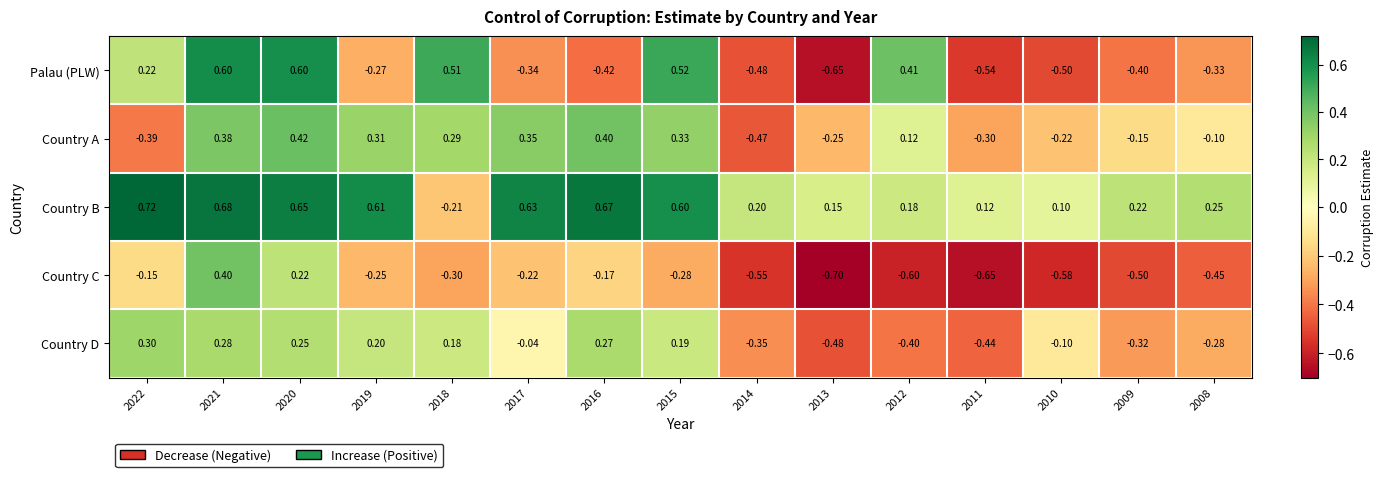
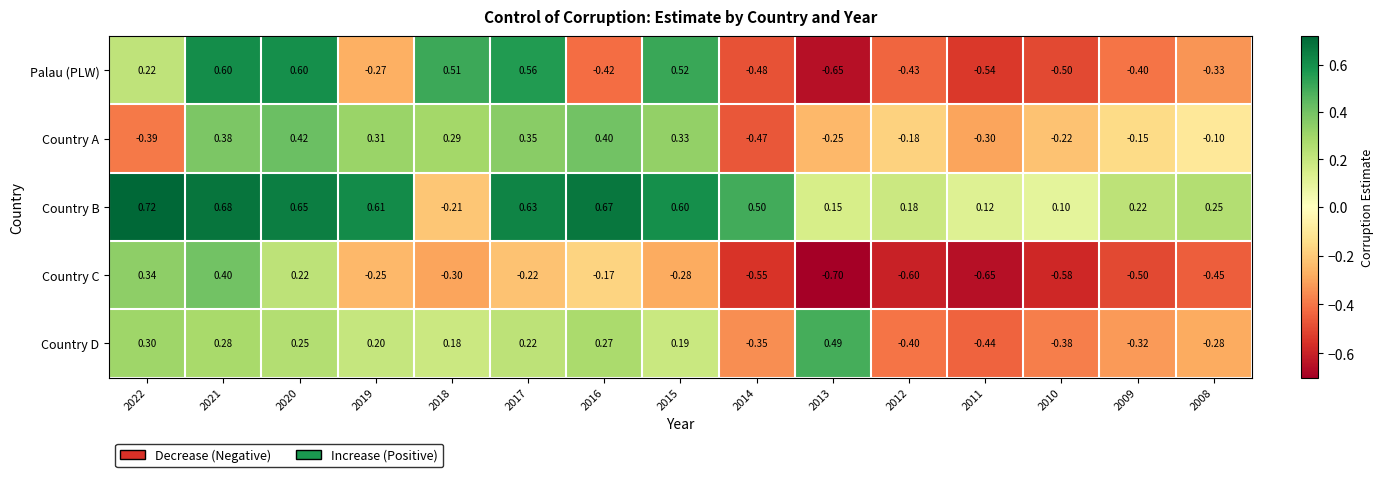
Palau (PLW), 2017: -0.34 -> 0.56
Palau (PLW), 2012: 0.41 -> -0.43
Country A, 2012: 0.12 -> -0.18
Country B, 2014: 0.20 -> 0.50
Country C, 2022: -0.15 -> 0.34
Country D, 2017: -0.04 -> 0.22
Country D, 2013: -0.48 -> 0.49
Country D, 2010: -0.10 -> -0.38
